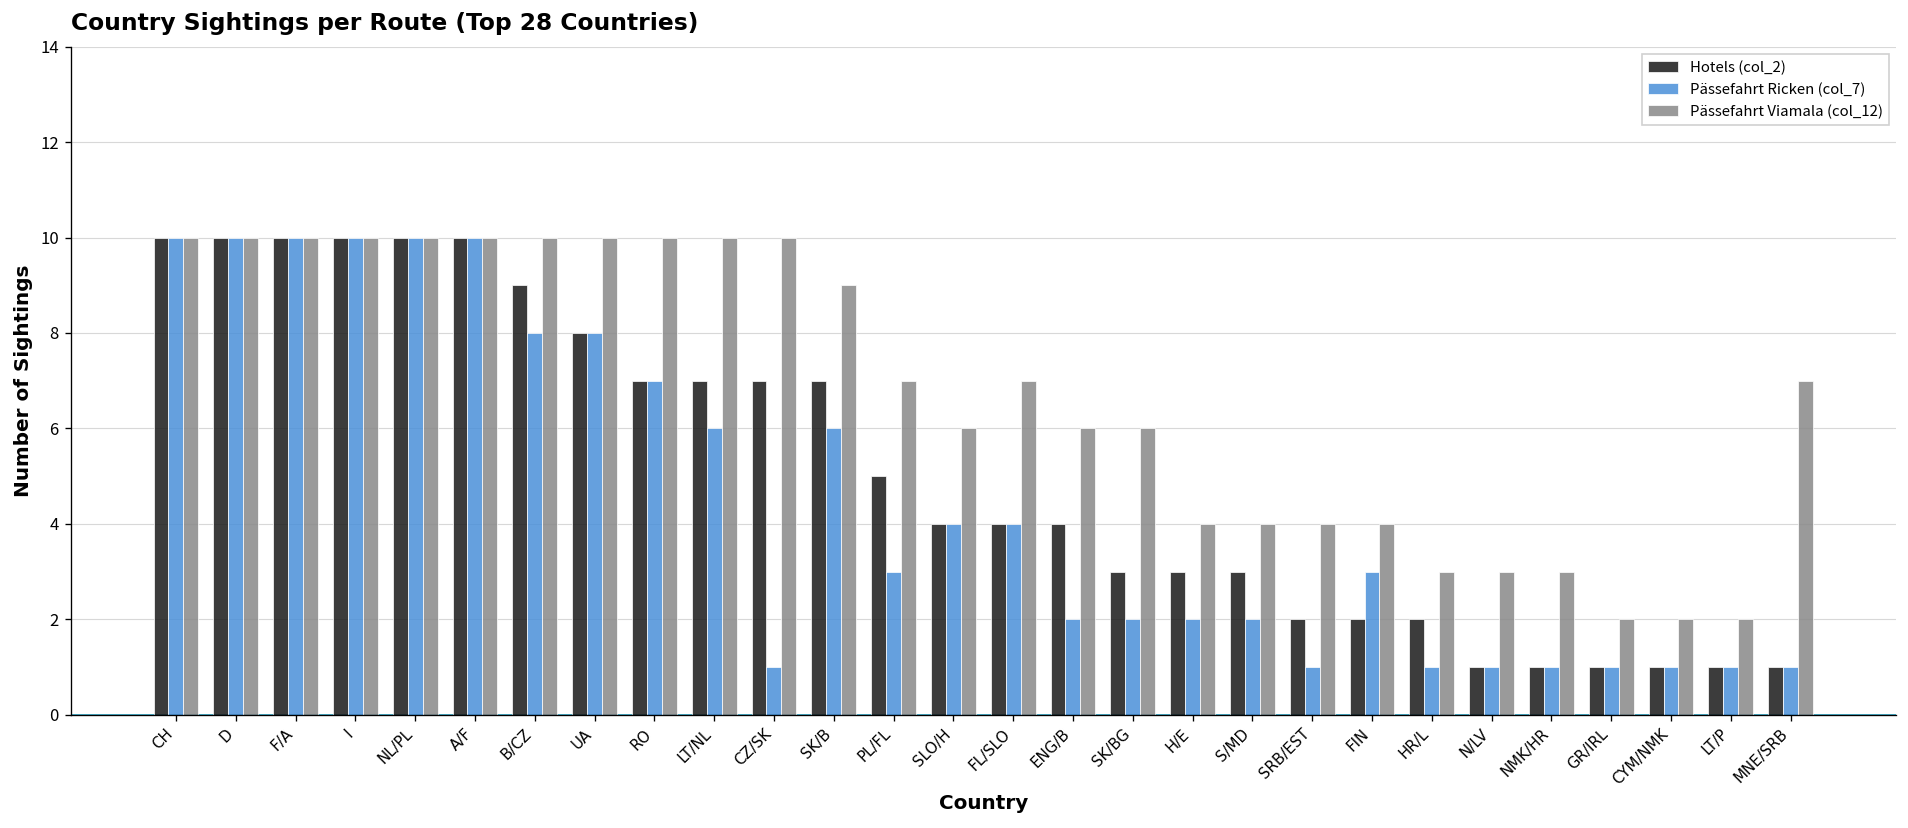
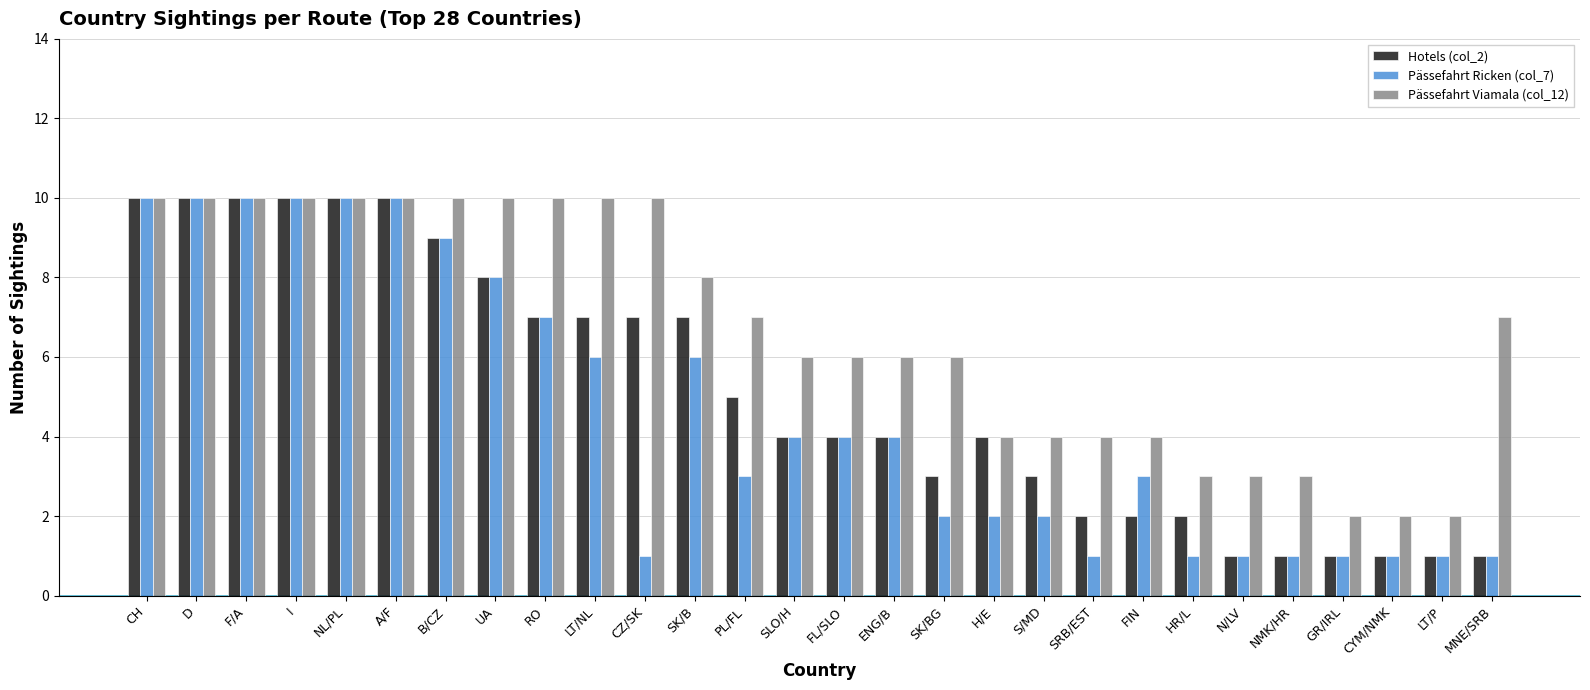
Pässefahrt Ricken (col_7), B/CZ: 8 -> 9
Pässefahrt Viamala (col_12), SK/B: 9 -> 8
Pässefahrt Viamala (col_12), FL/SLO: 7 -> 6
Pässefahrt Ricken (col_7), ENG/B: 2 -> 4
Hotels (col_2), H/E: 3 -> 4
